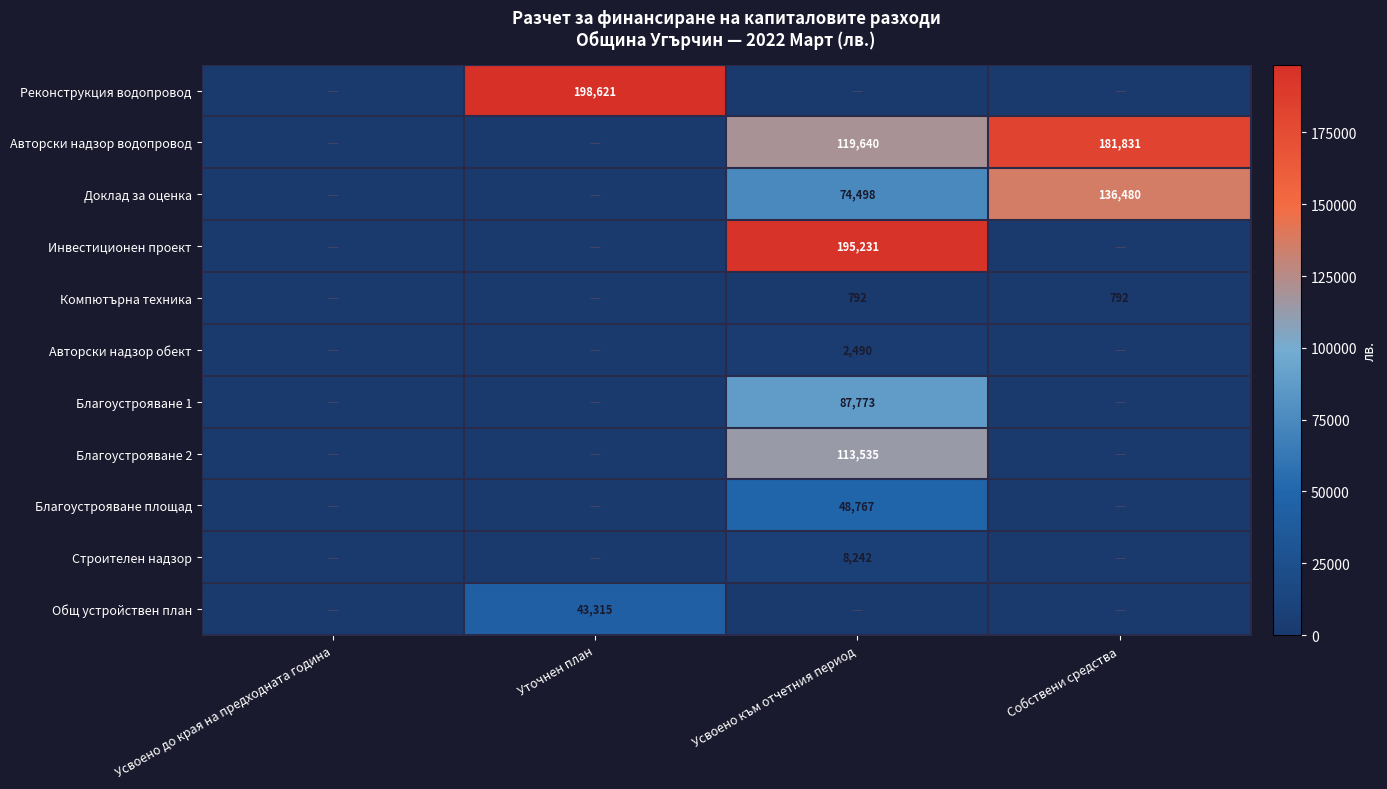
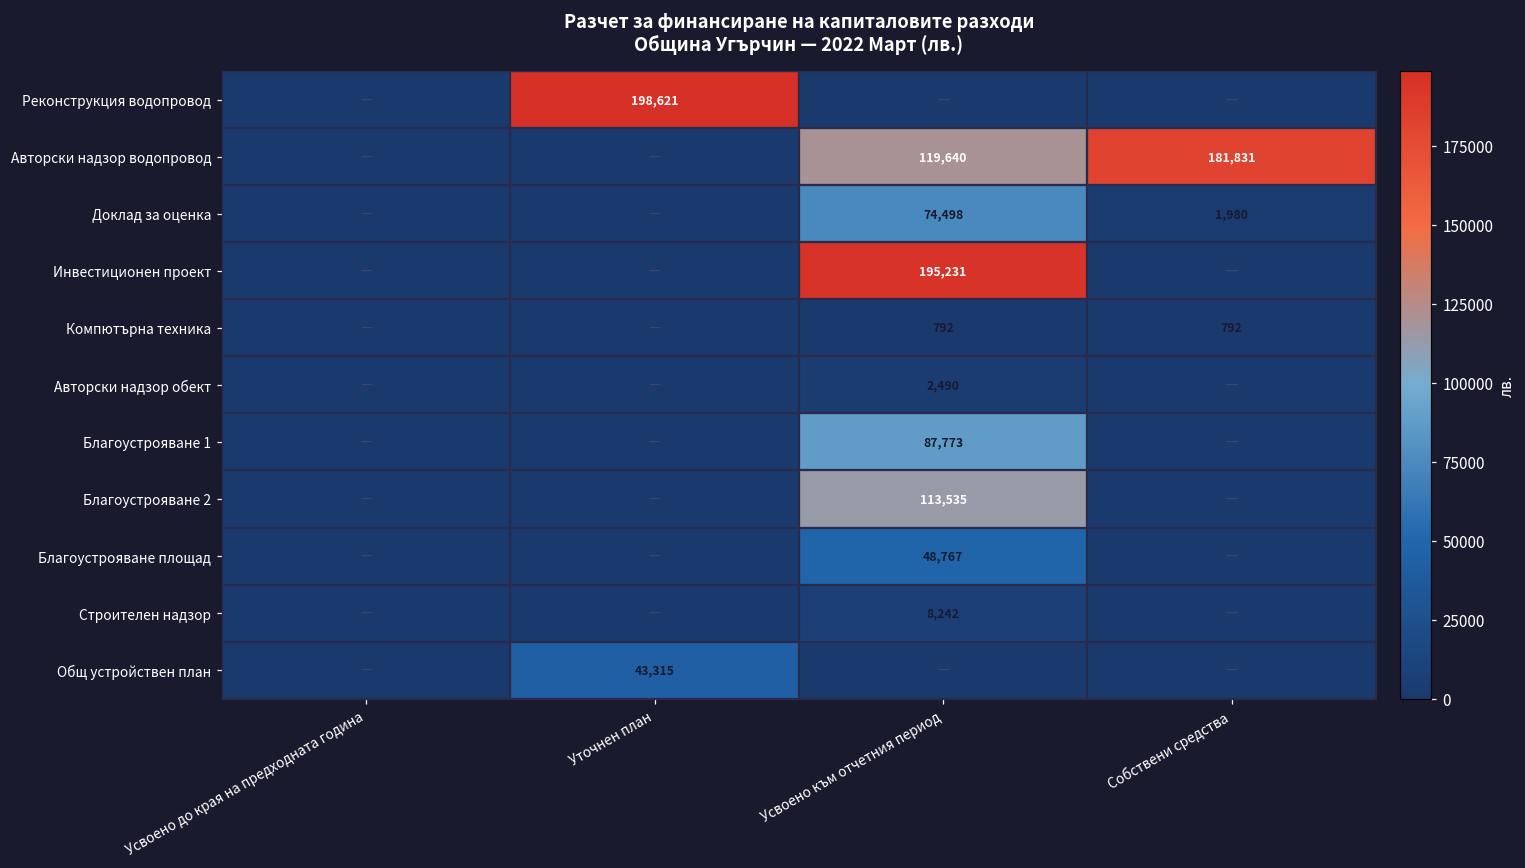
Доклад за оценка, Собствени средства: 136,480 -> 1,980
